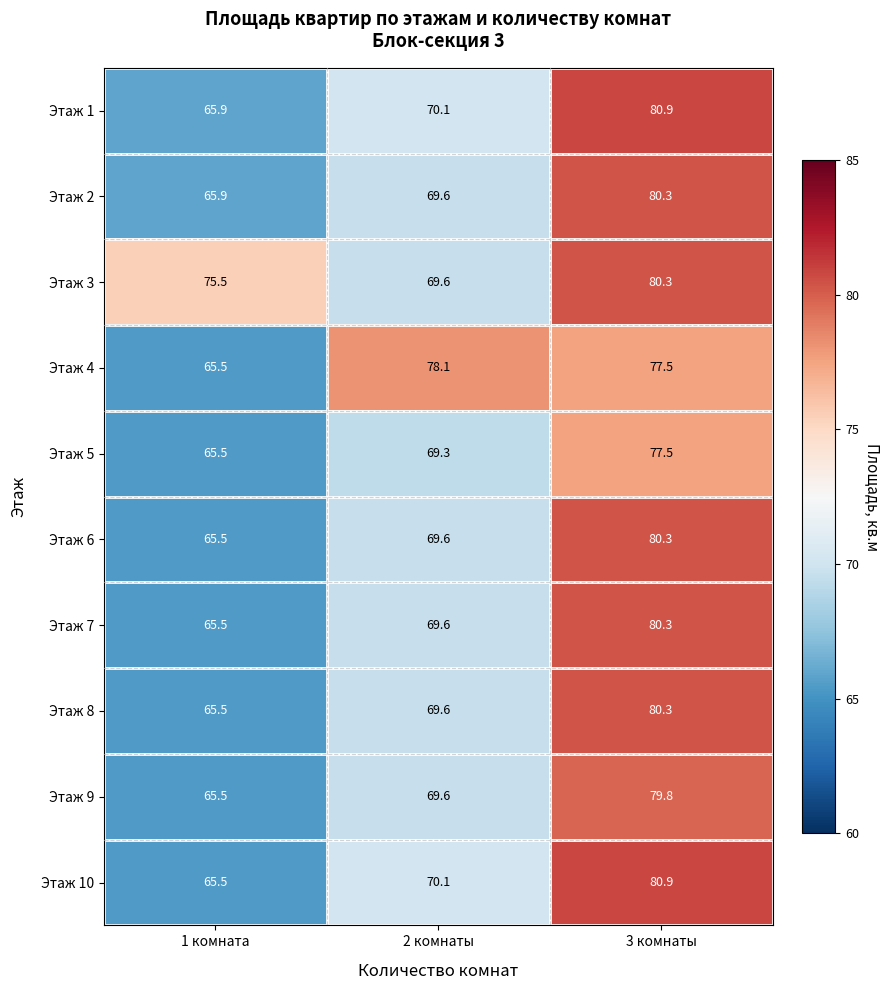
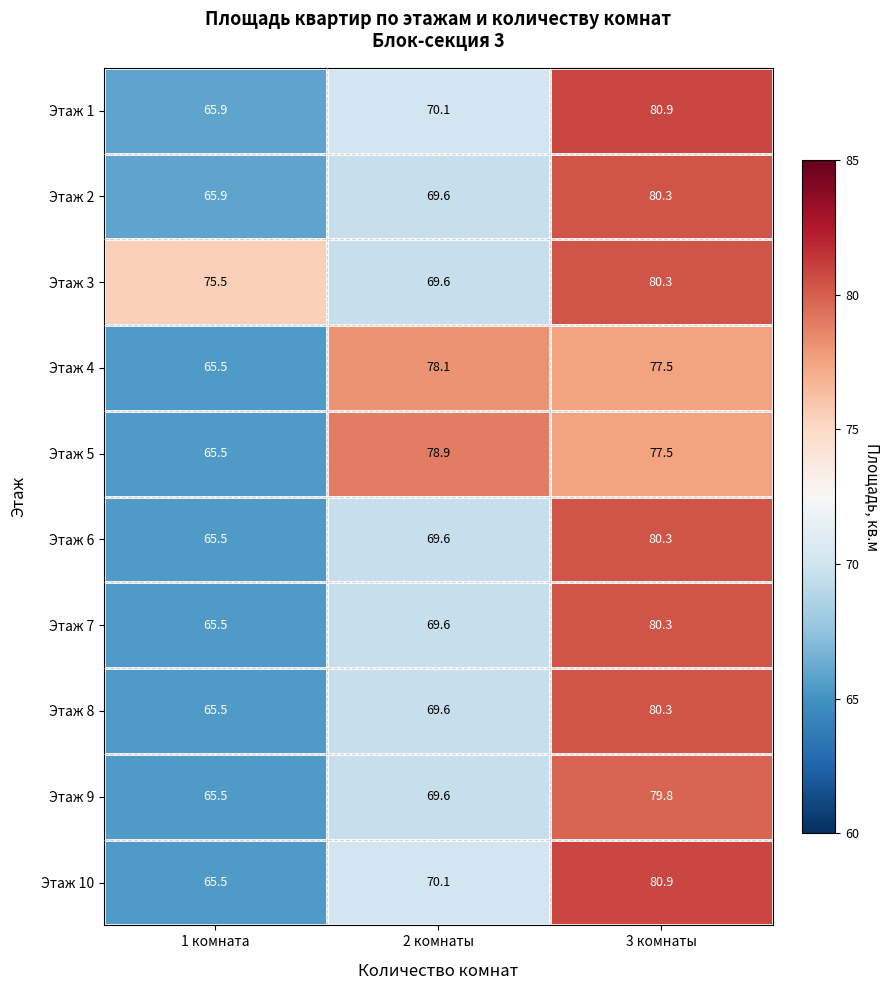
Этаж 5, 2 комнаты: 69.3 -> 78.9
